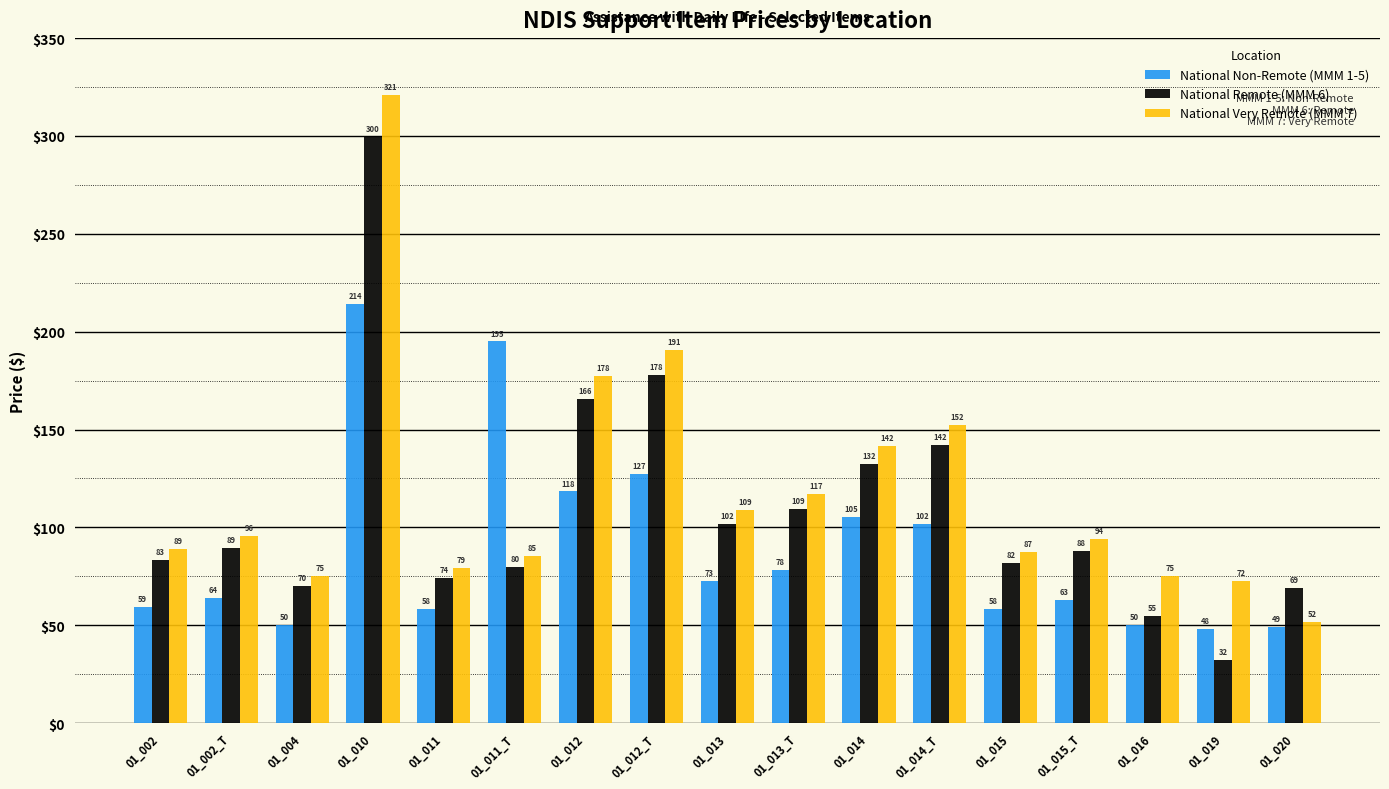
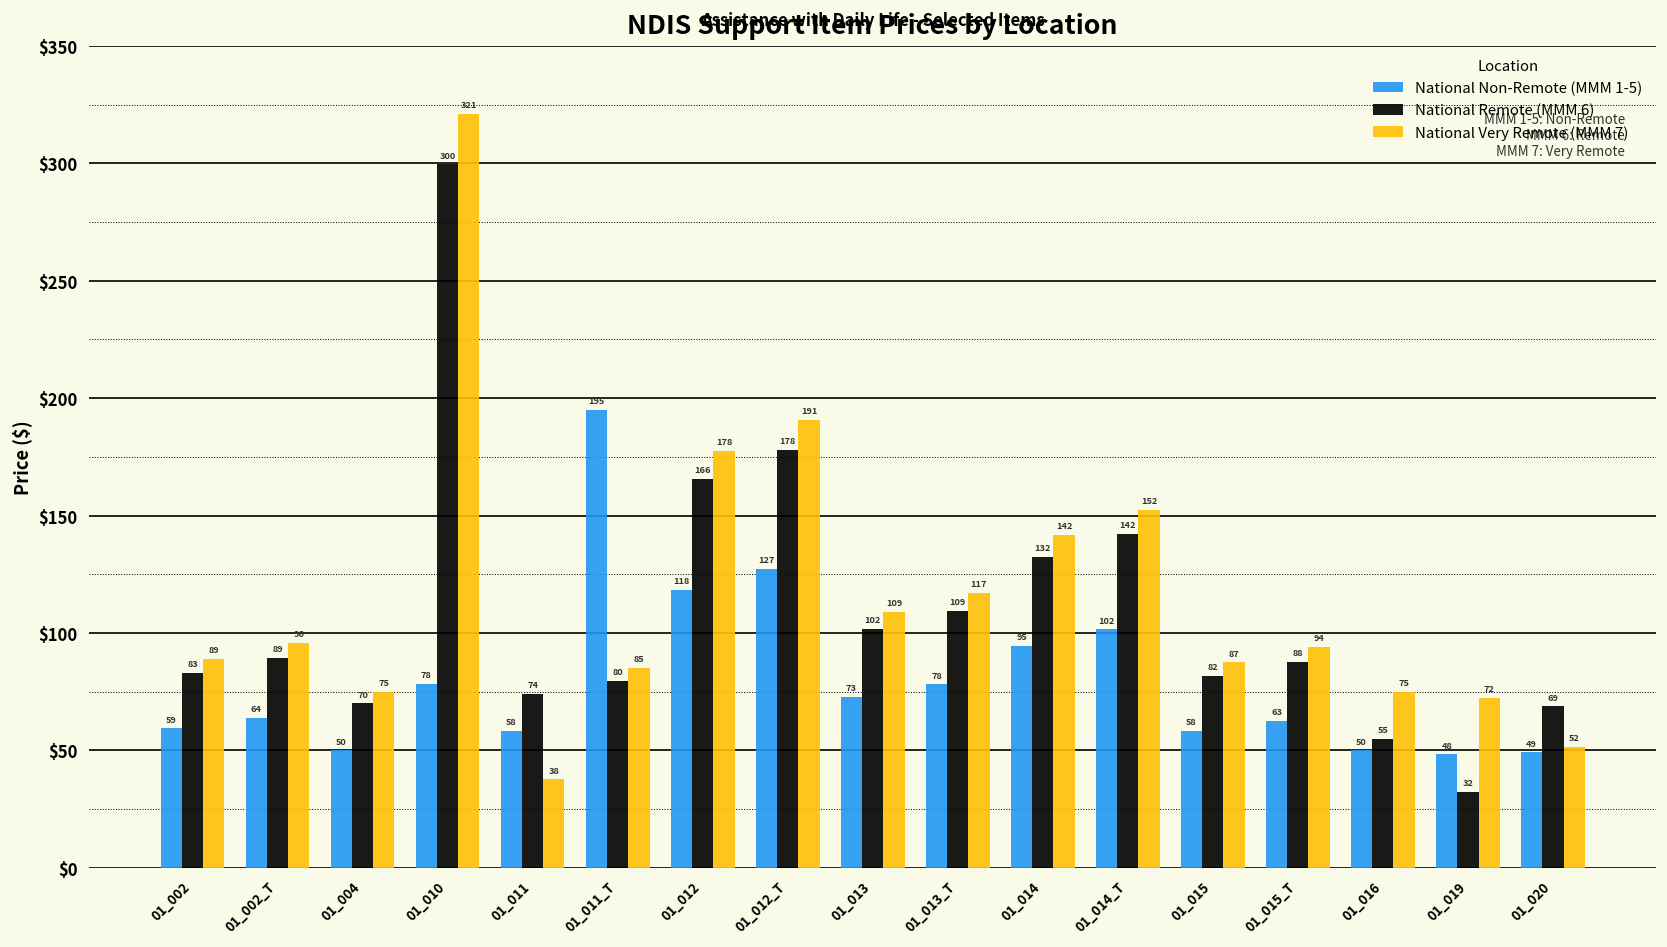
National Non-Remote (MMM 1-5), 01_010: 214 -> 78
National Very Remote (MMM 7), 01_011: 79 -> 38
National Non-Remote (MMM 1-5), 01_014: 105 -> 95
